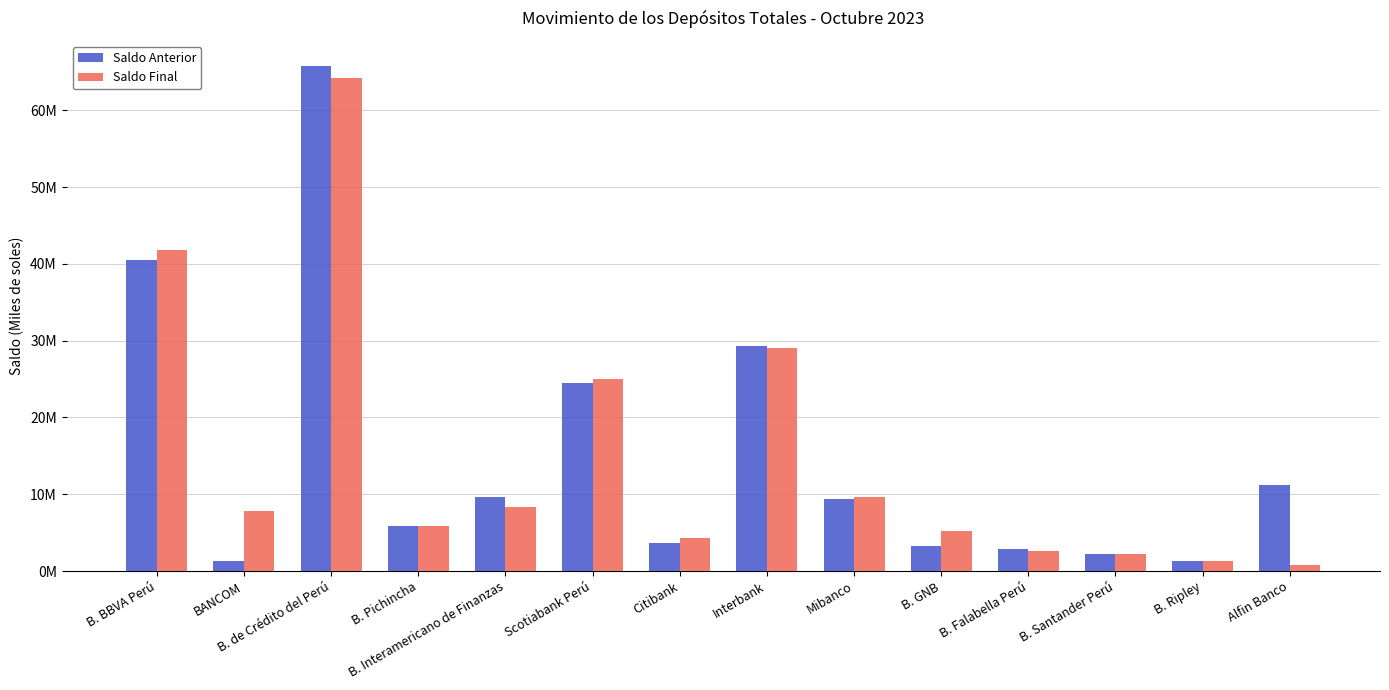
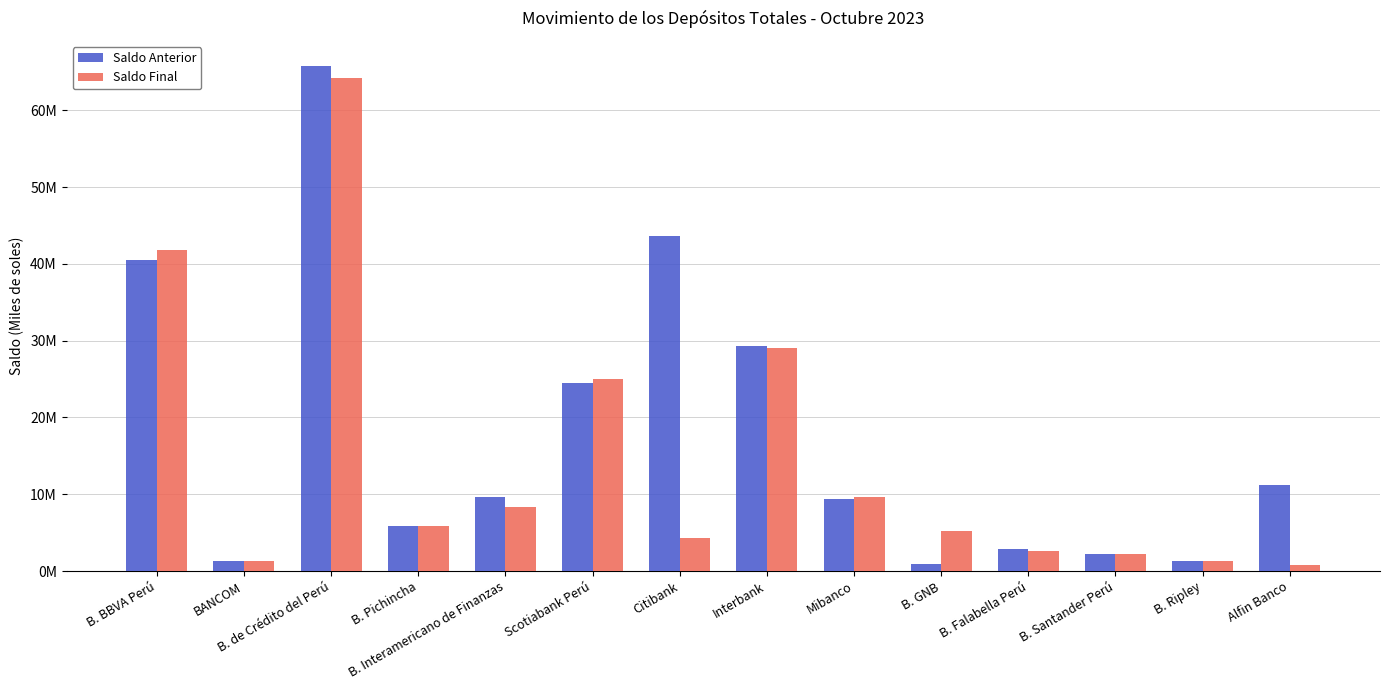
Saldo Final, BANCOM: 8000000 -> 1000000
Saldo Anterior, Citibank: 4000000 -> 44000000
Saldo Anterior, B. GNB: 3000000 -> 1000000
